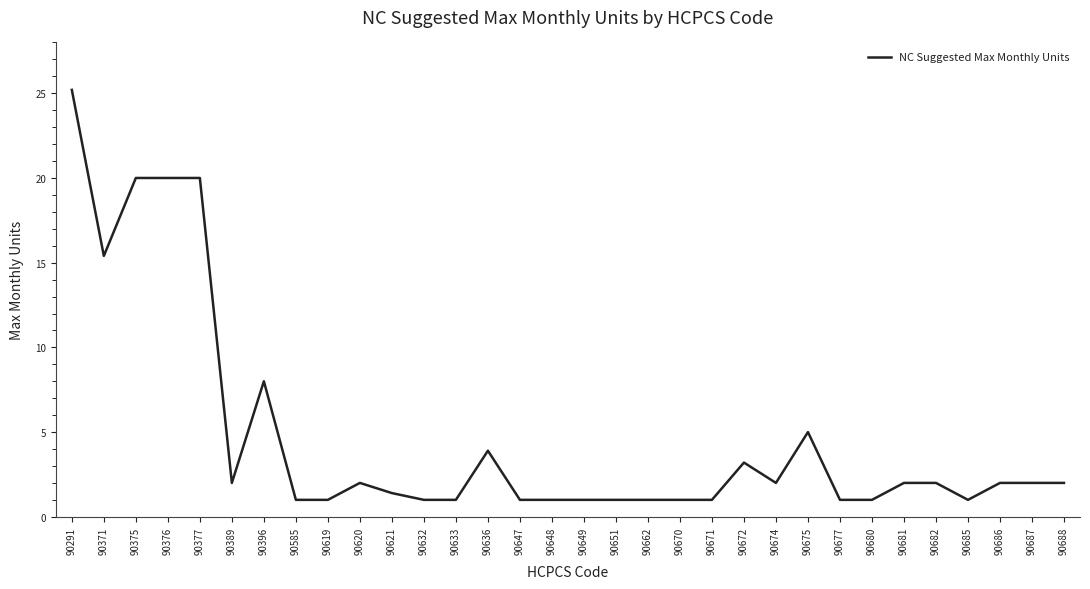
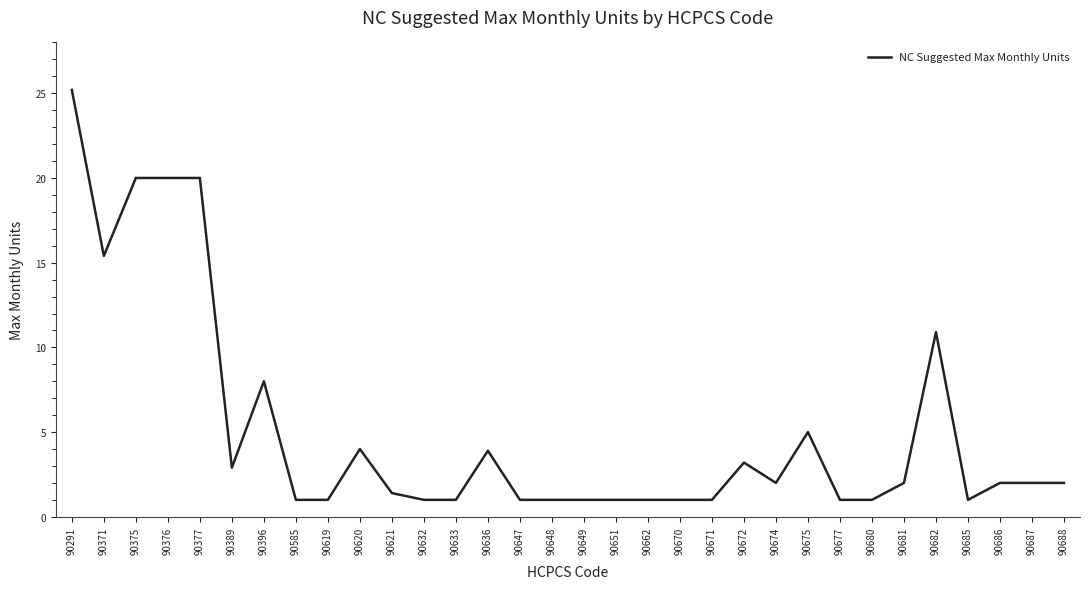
90389: 2.0 -> 2.9
90620: 2 -> 4
90682: 2.0 -> 10.9
